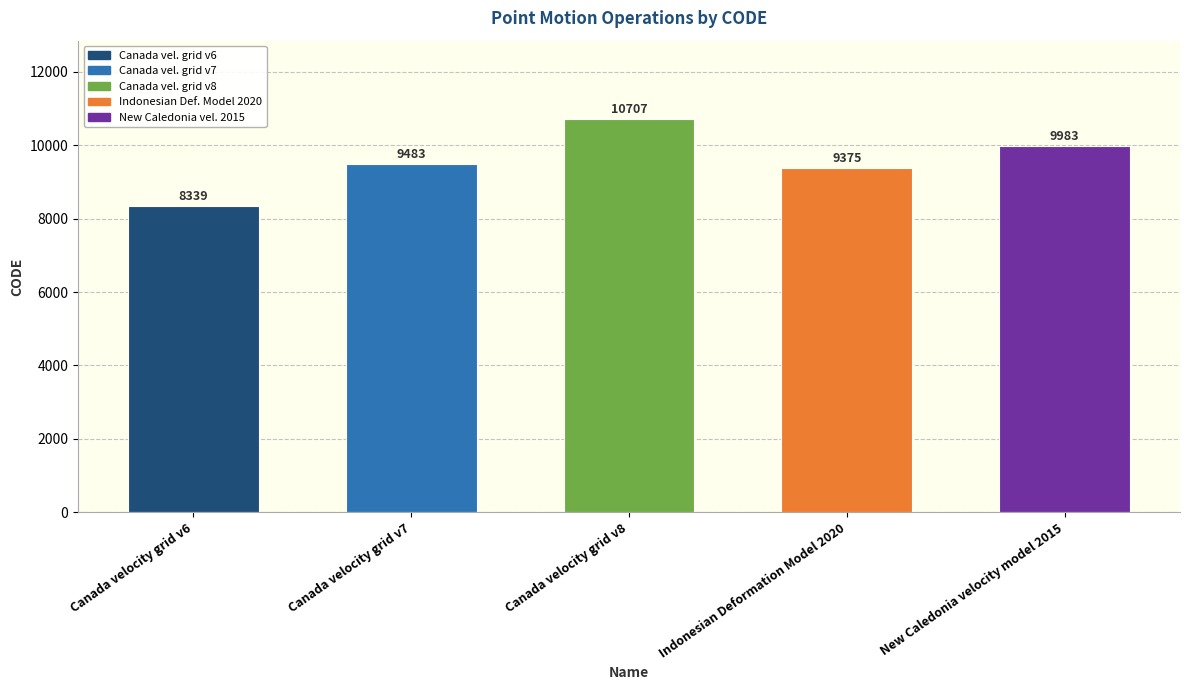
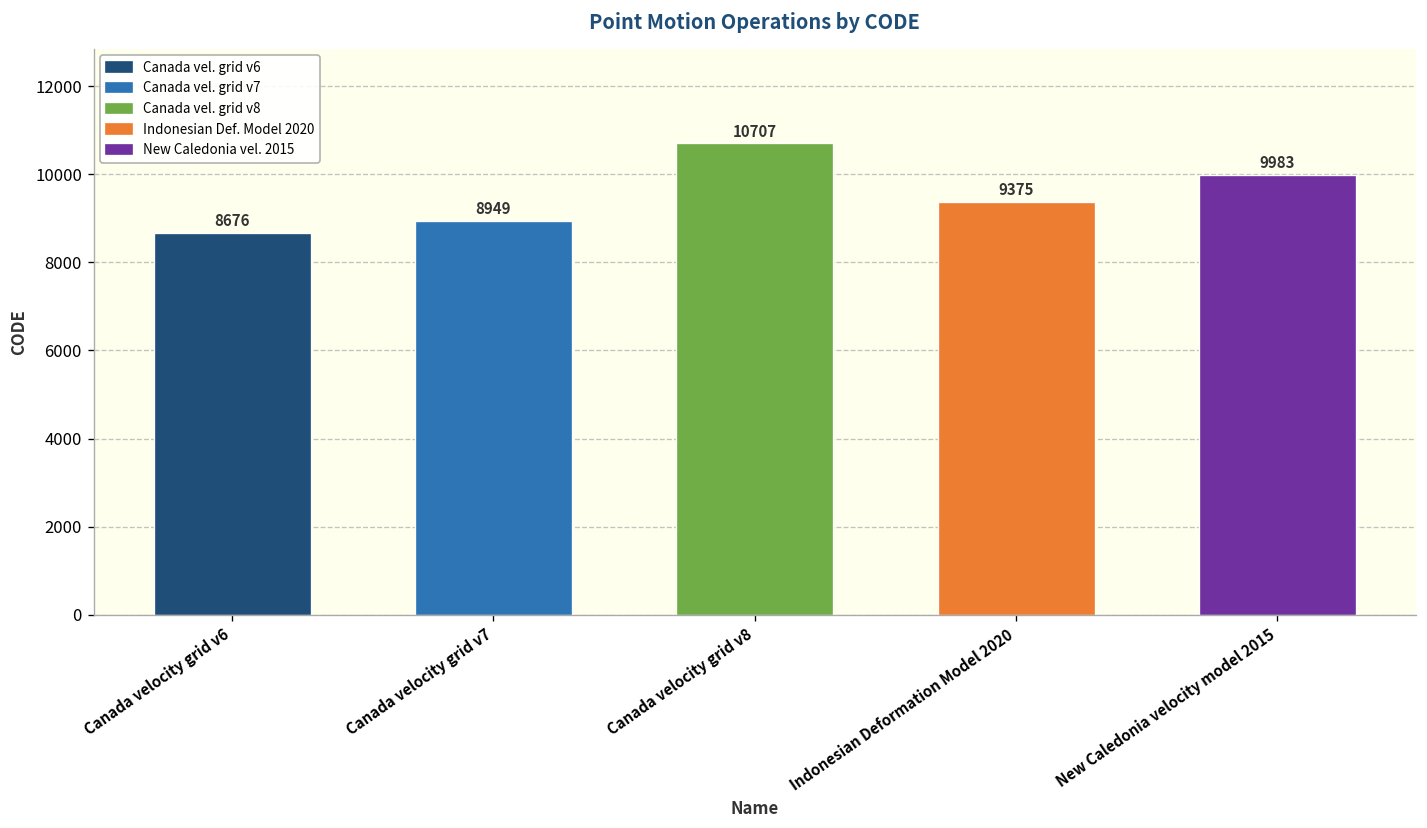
Canada velocity grid v6: 8339 -> 8676
Canada velocity grid v7: 9483 -> 8949
